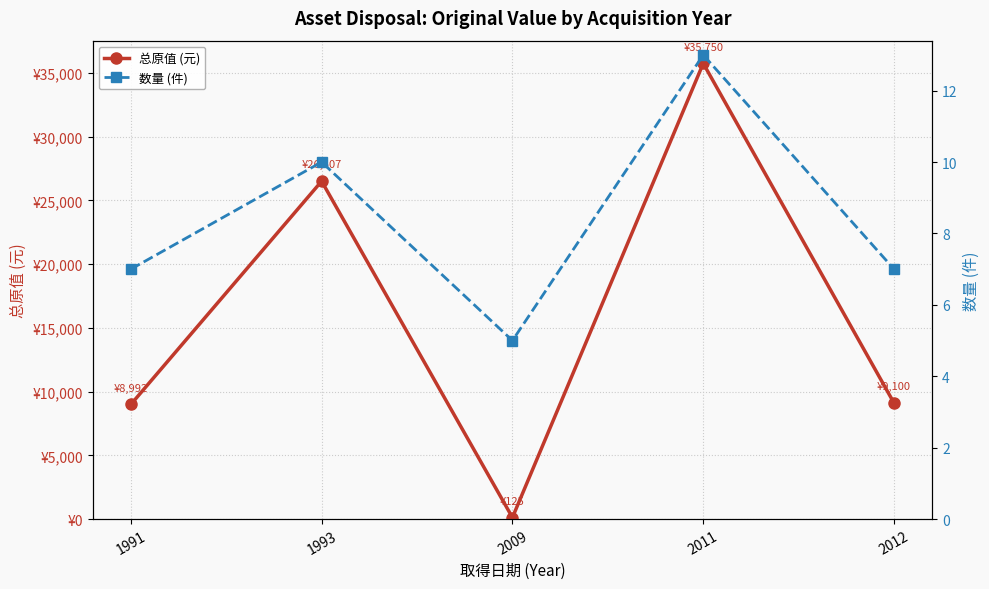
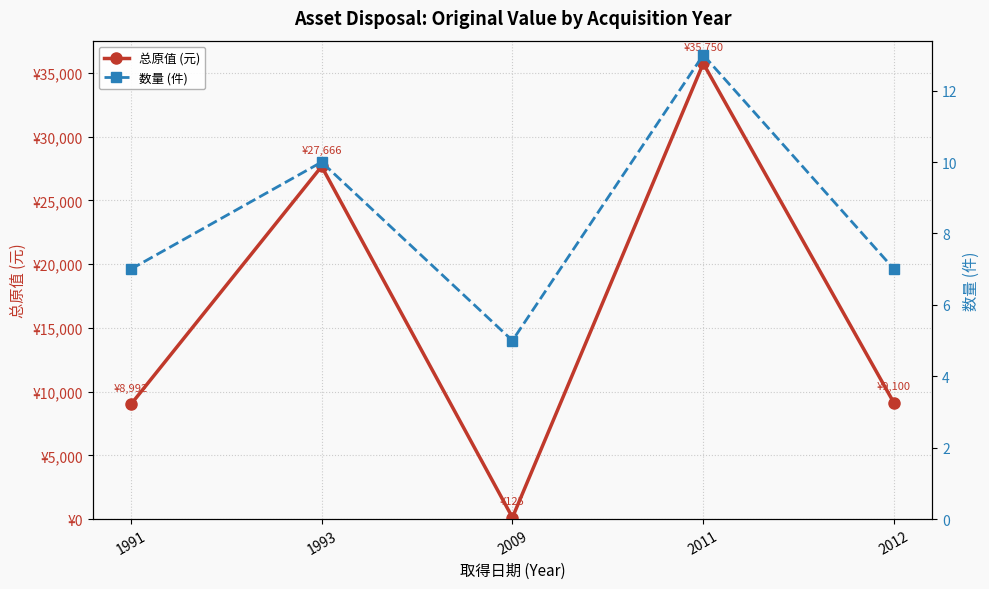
总原值 (元), 1993: ¥26,507 -> ¥27,666
